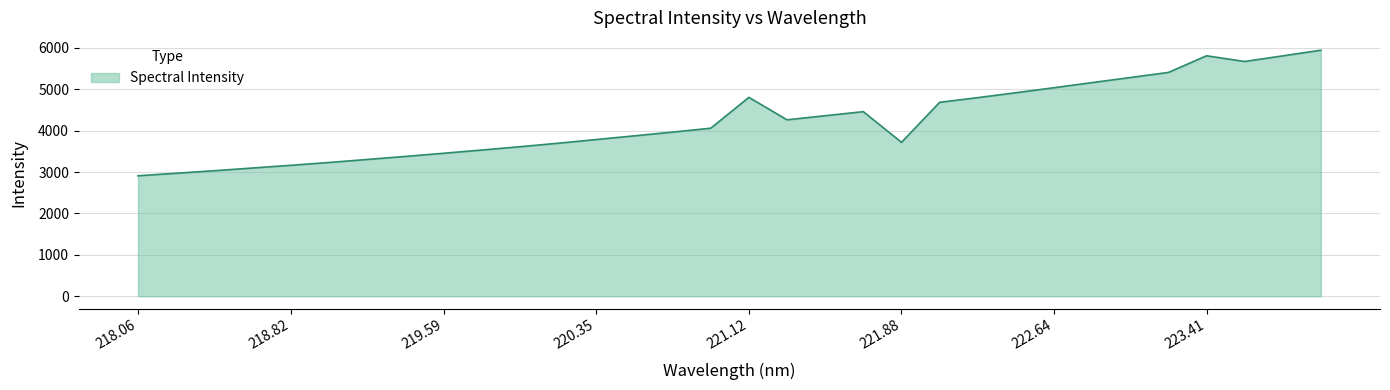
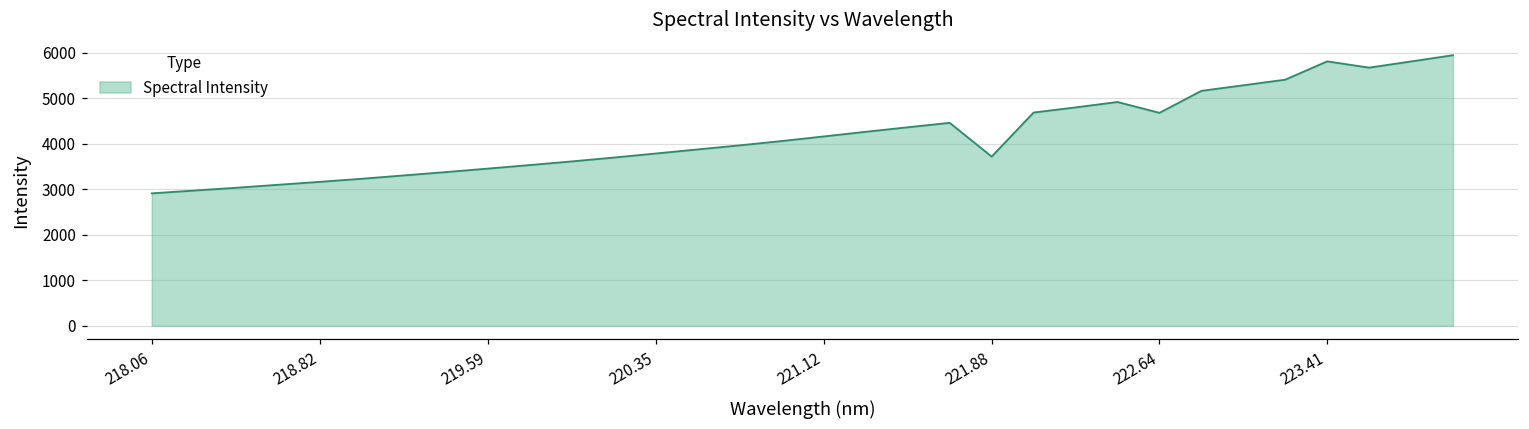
221.12: 4800 -> 4200
222.64: 5000 -> 4700
